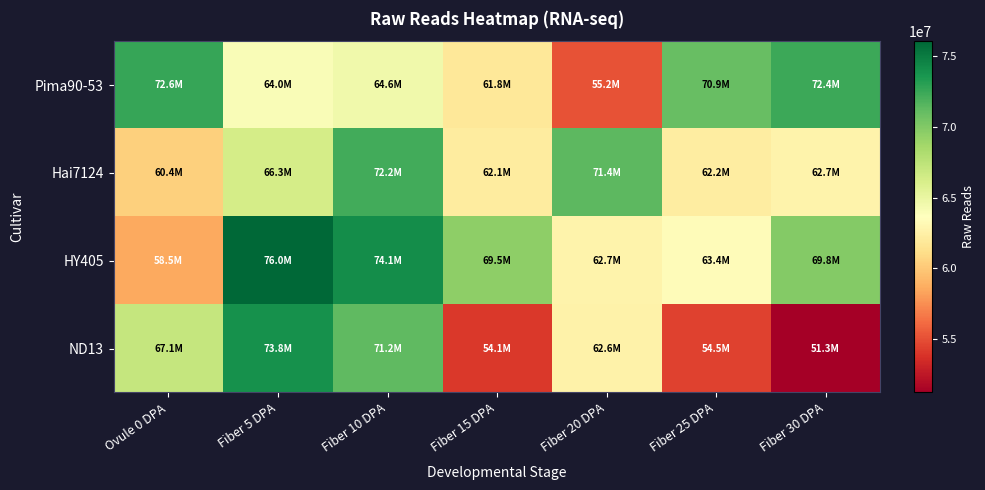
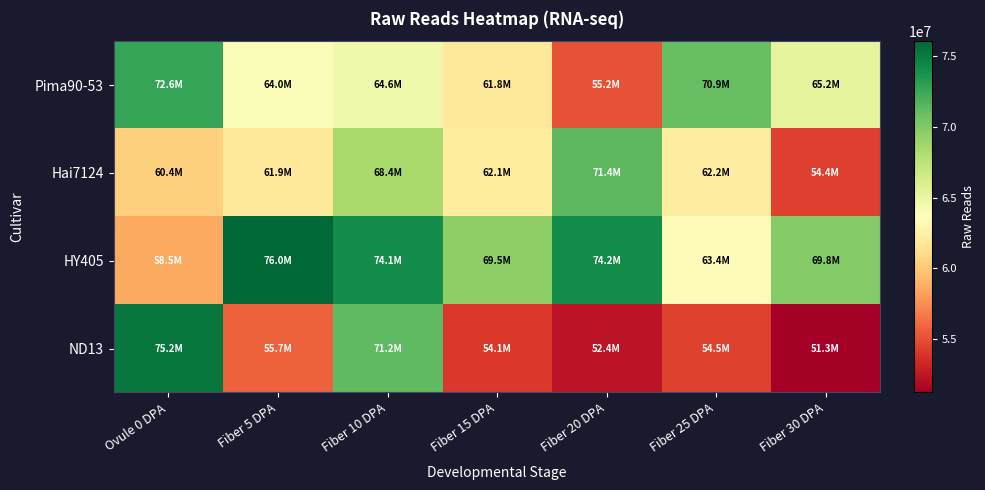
Pima90-53, Fiber 30 DPA: 72.4M -> 65.2M
Hai7124, Fiber 5 DPA: 66.3M -> 61.9M
Hai7124, Fiber 10 DPA: 72.2M -> 68.4M
Hai7124, Fiber 30 DPA: 62.7M -> 54.4M
HY405, Fiber 20 DPA: 62.7M -> 74.2M
ND13, Ovule 0 DPA: 67.1M -> 75.2M
ND13, Fiber 5 DPA: 73.8M -> 55.7M
ND13, Fiber 20 DPA: 62.6M -> 52.4M
